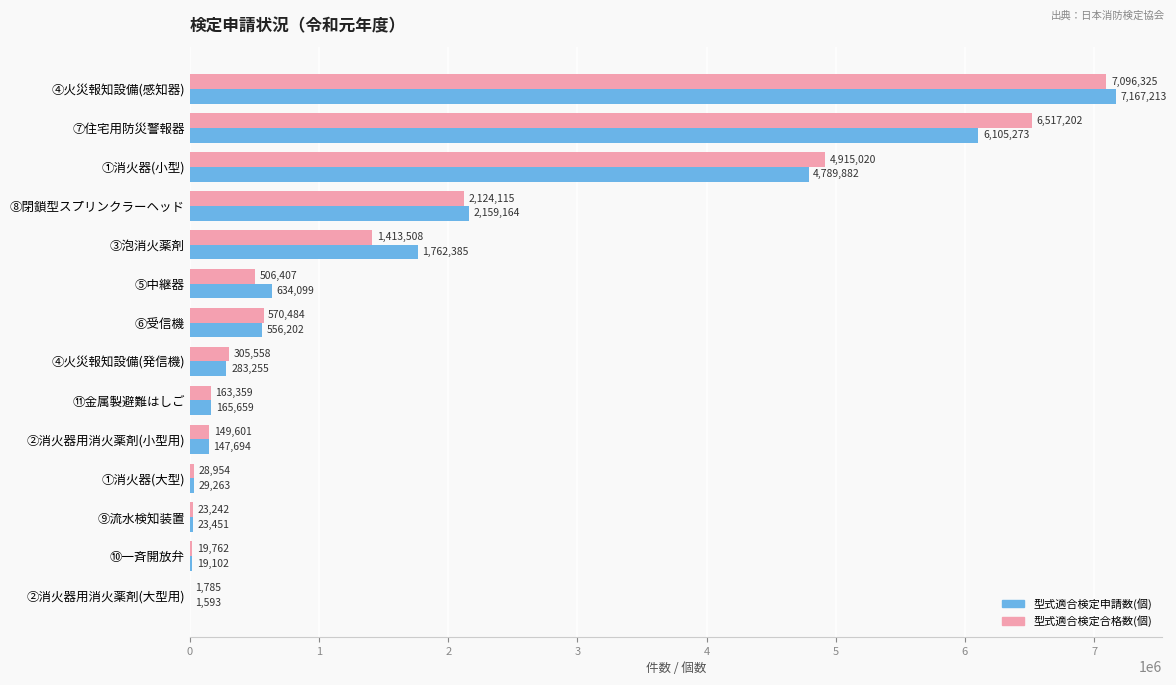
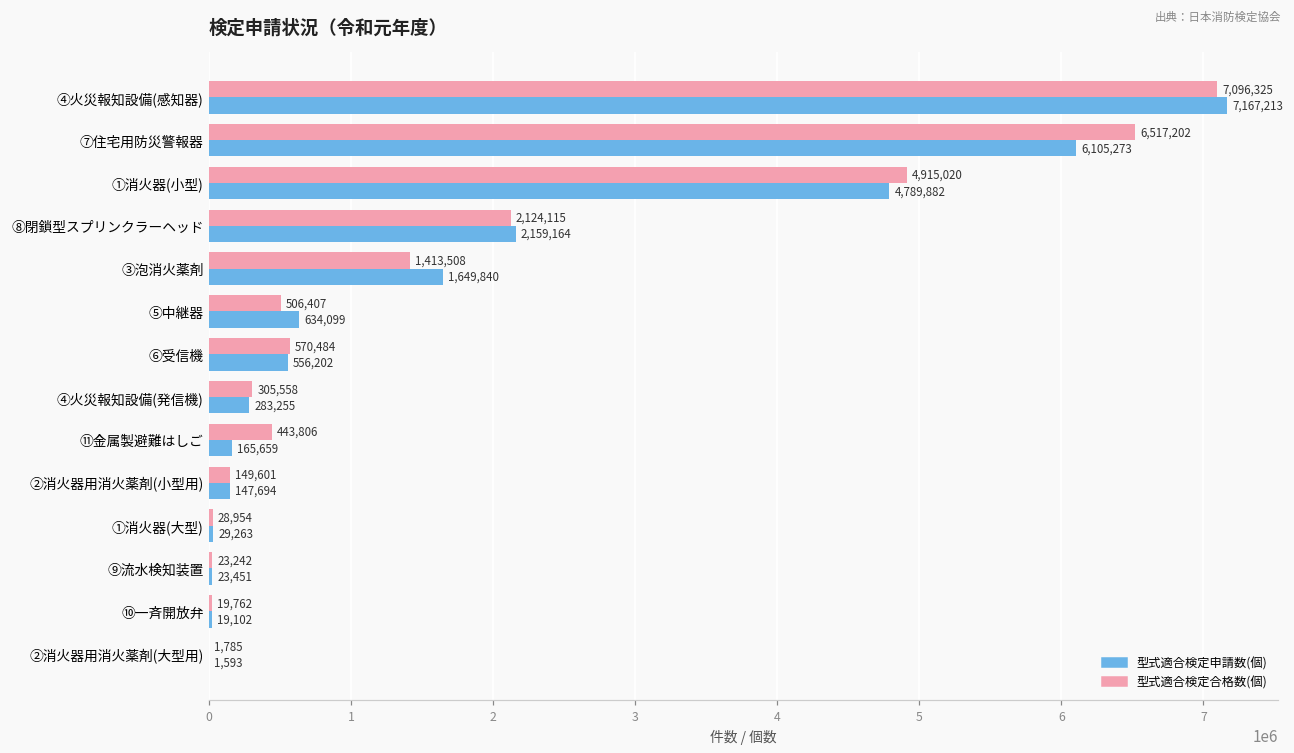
型式適合検定申請数(個), ③泡消火薬剤: 1,762,385 -> 1,649,840
型式適合検定合格数(個), ⑪金属製避難はしご: 163,359 -> 443,806
